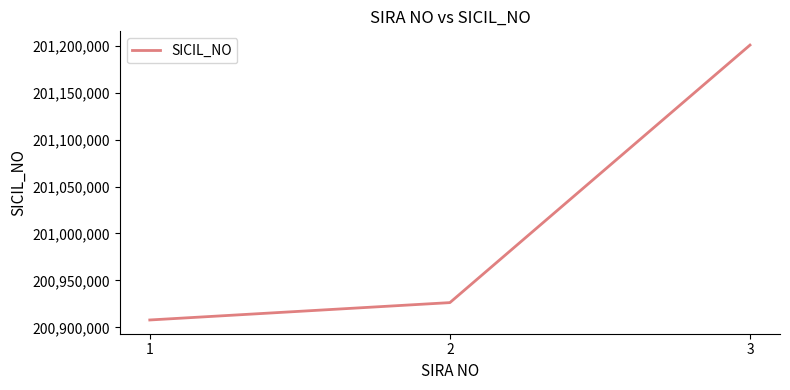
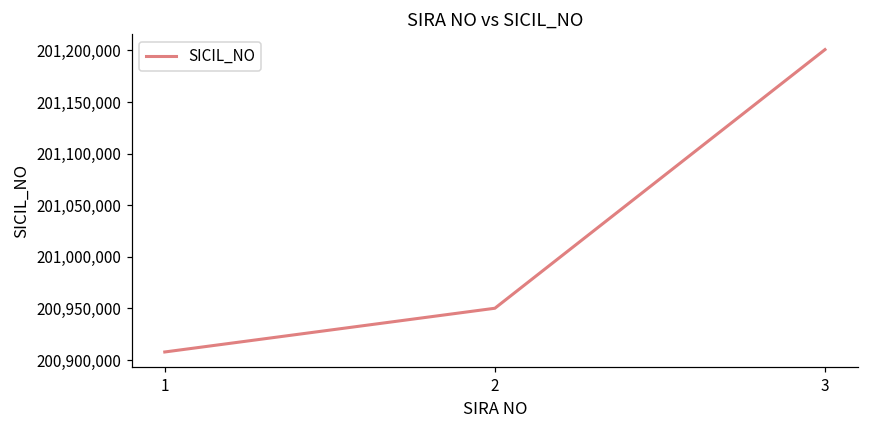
2: 200,930,000 -> 200,950,000
